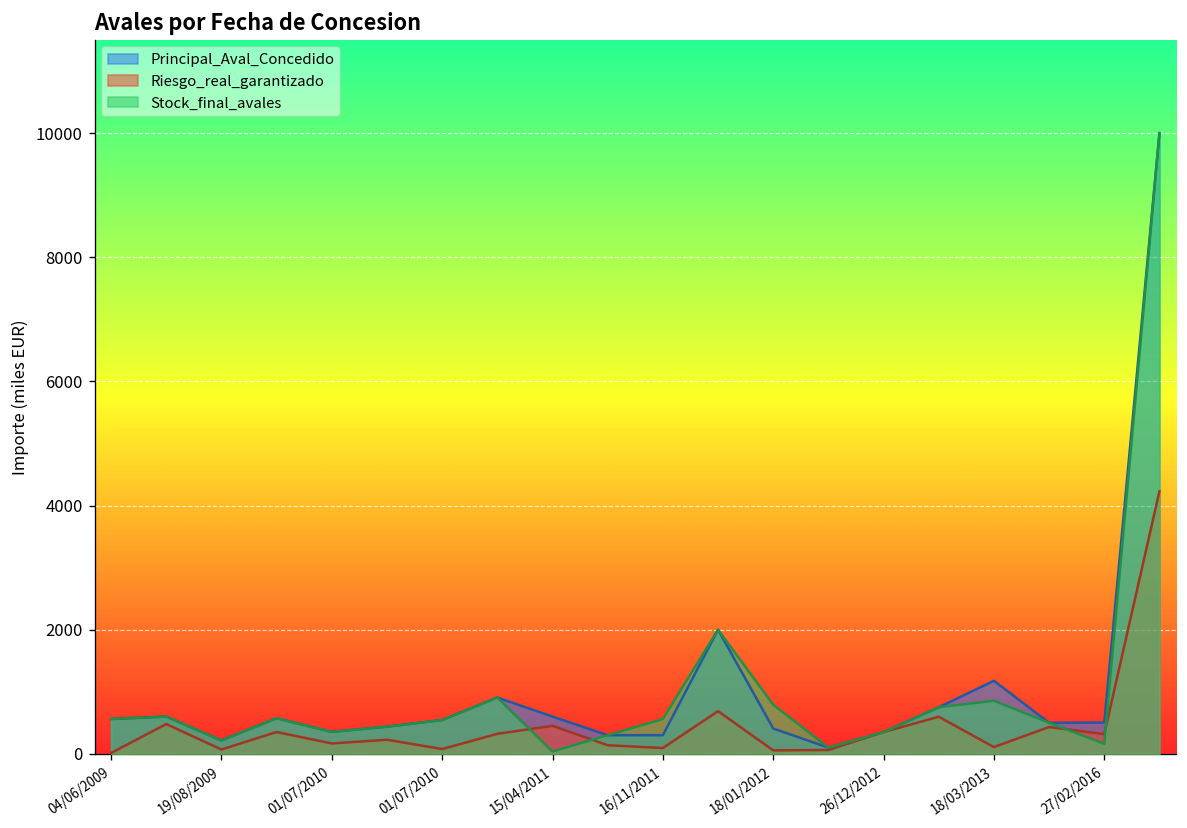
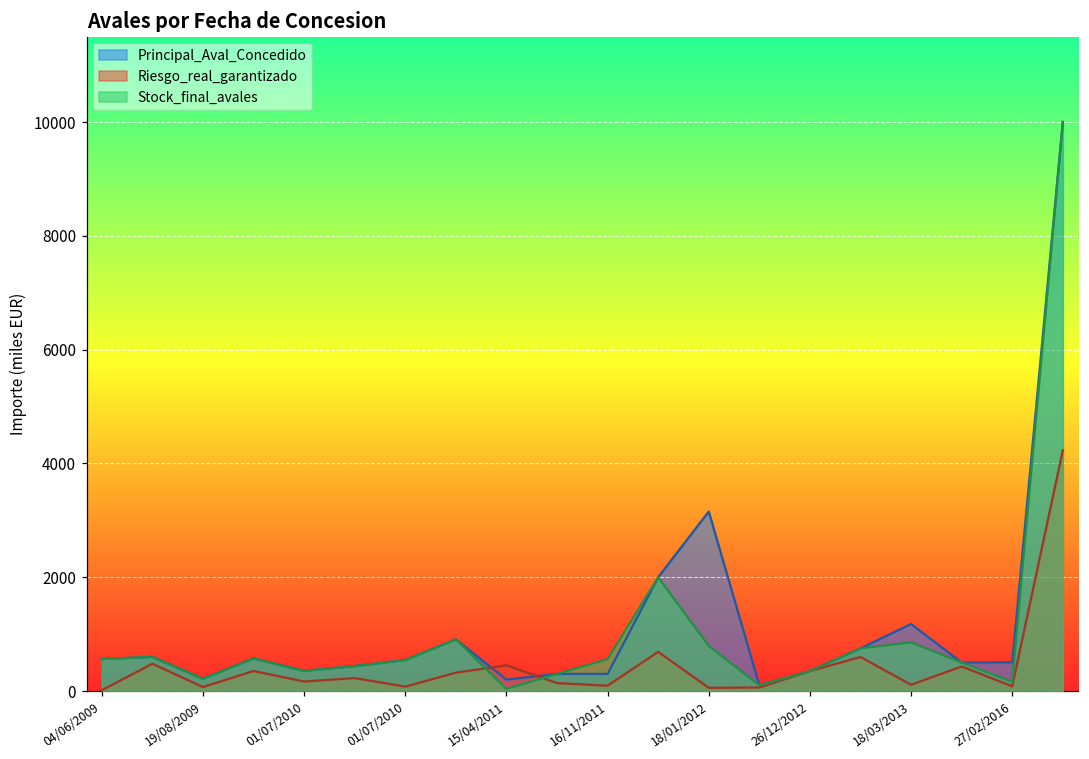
Principal_Aval_Concedido, 15/04/2011: 600 -> 200
Principal_Aval_Concedido, 18/01/2012: 400 -> 3200
Riesgo_real_garantizado, 27/02/2016: 300 -> 100
